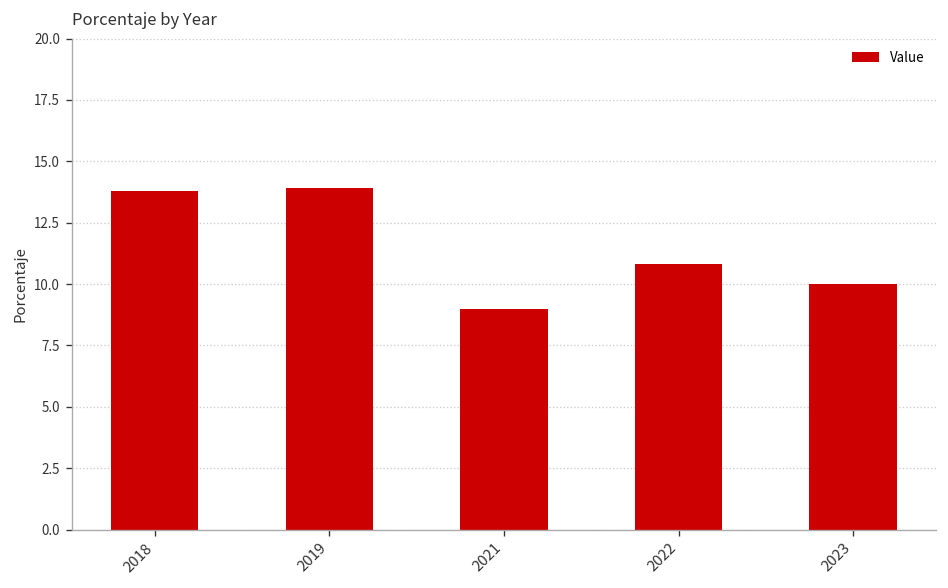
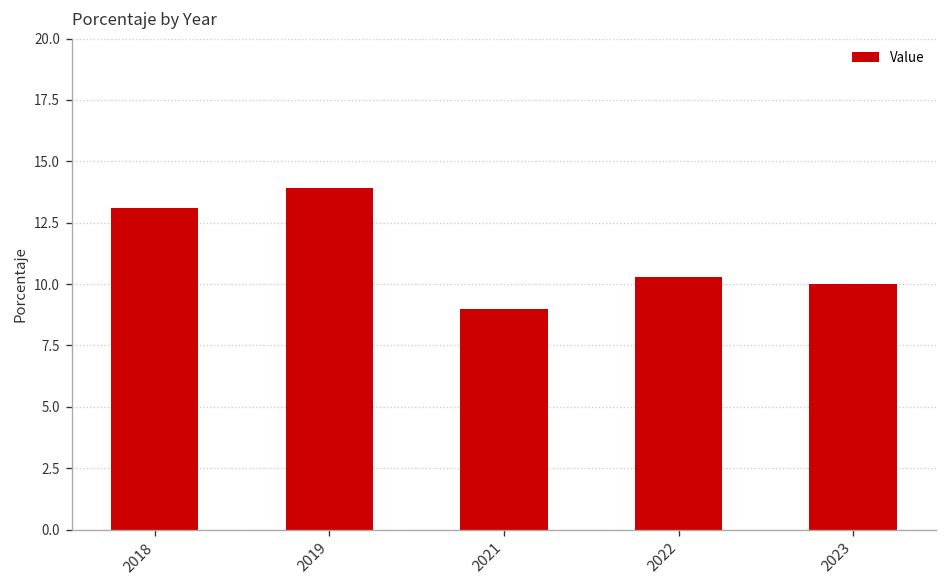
2018: 13.8 -> 13.1
2022: 10.8 -> 10.3
